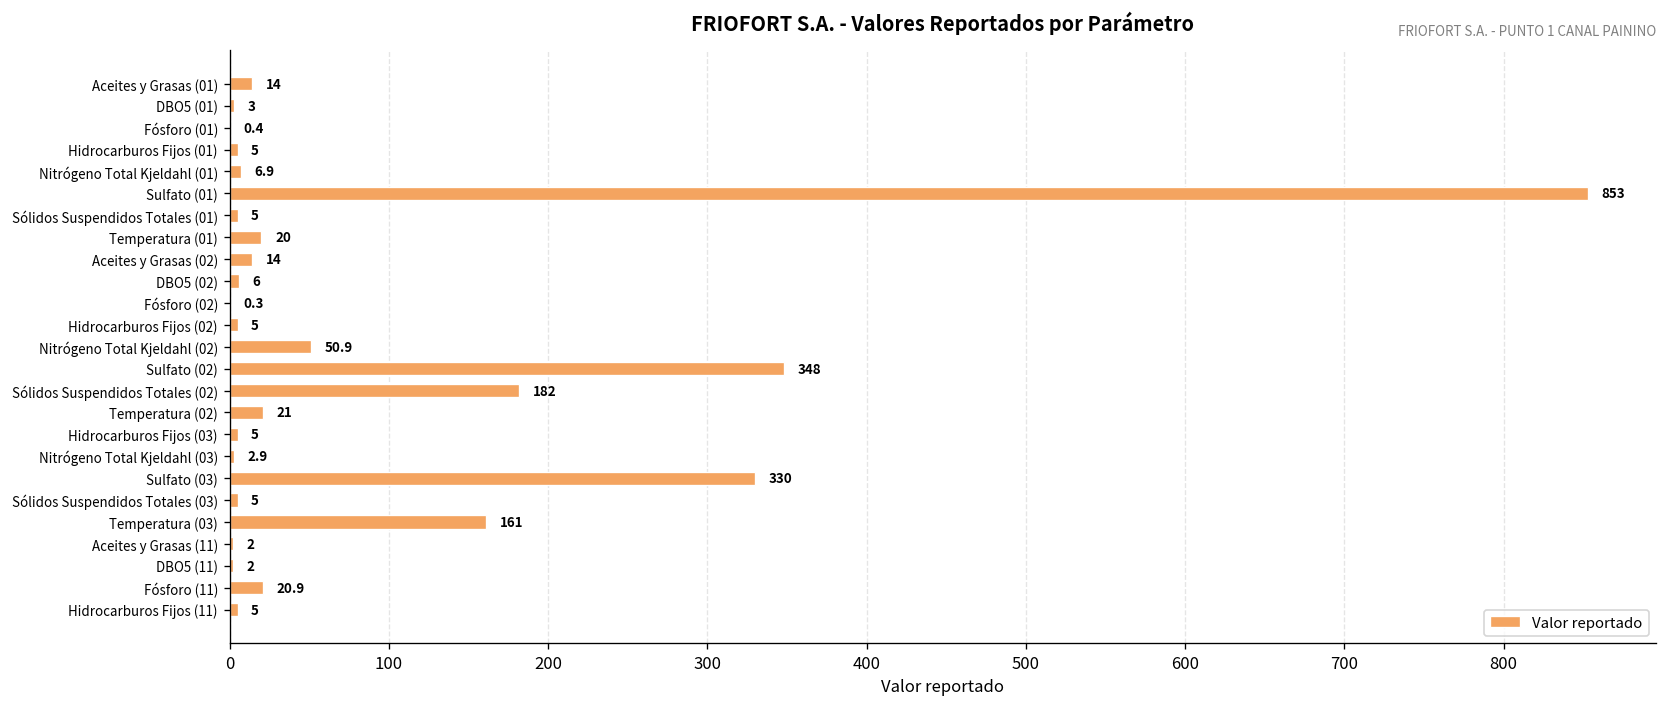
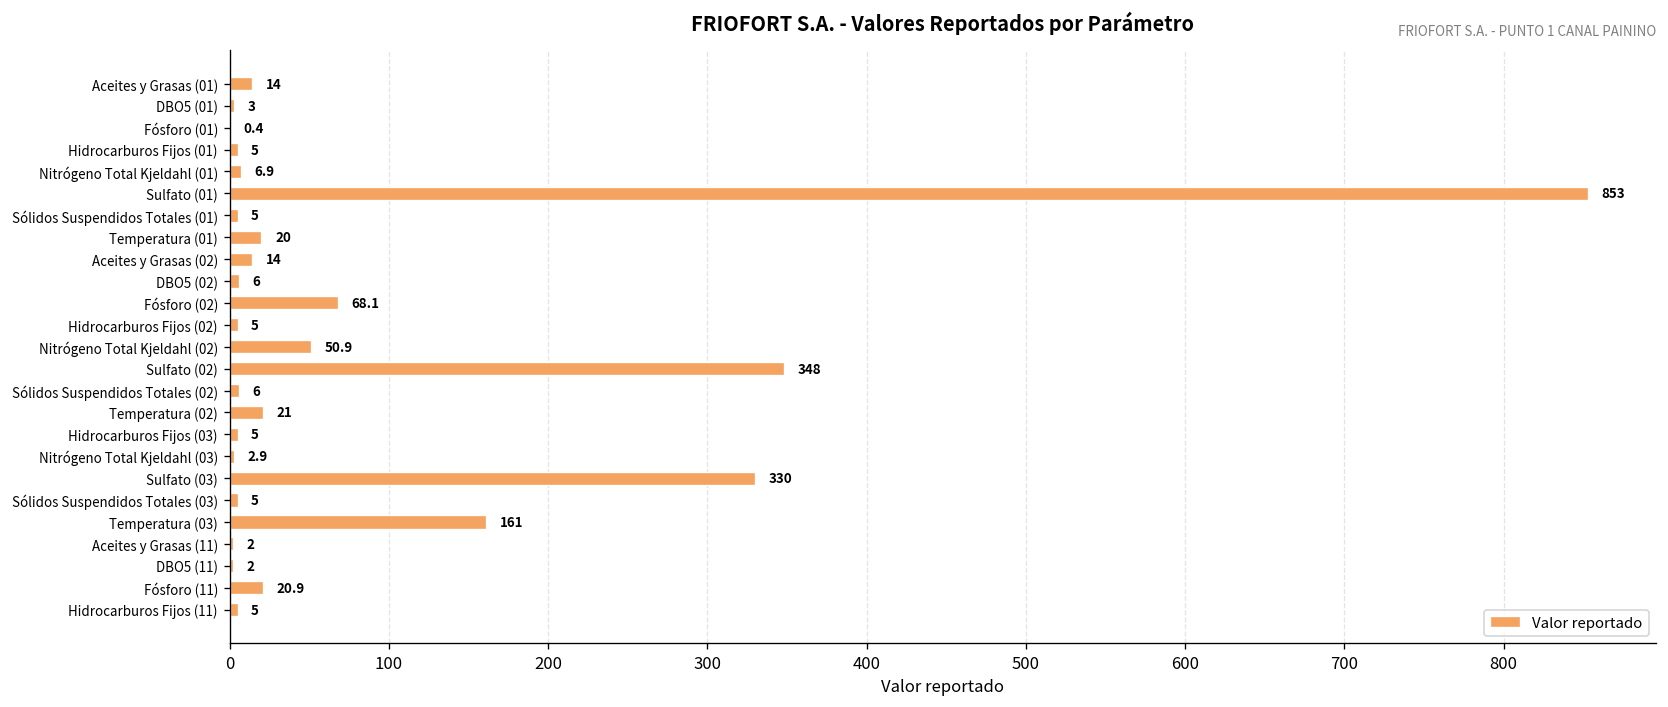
Fósforo (02): 0.3 -> 68.1
Sólidos Suspendidos Totales (02): 182 -> 6
